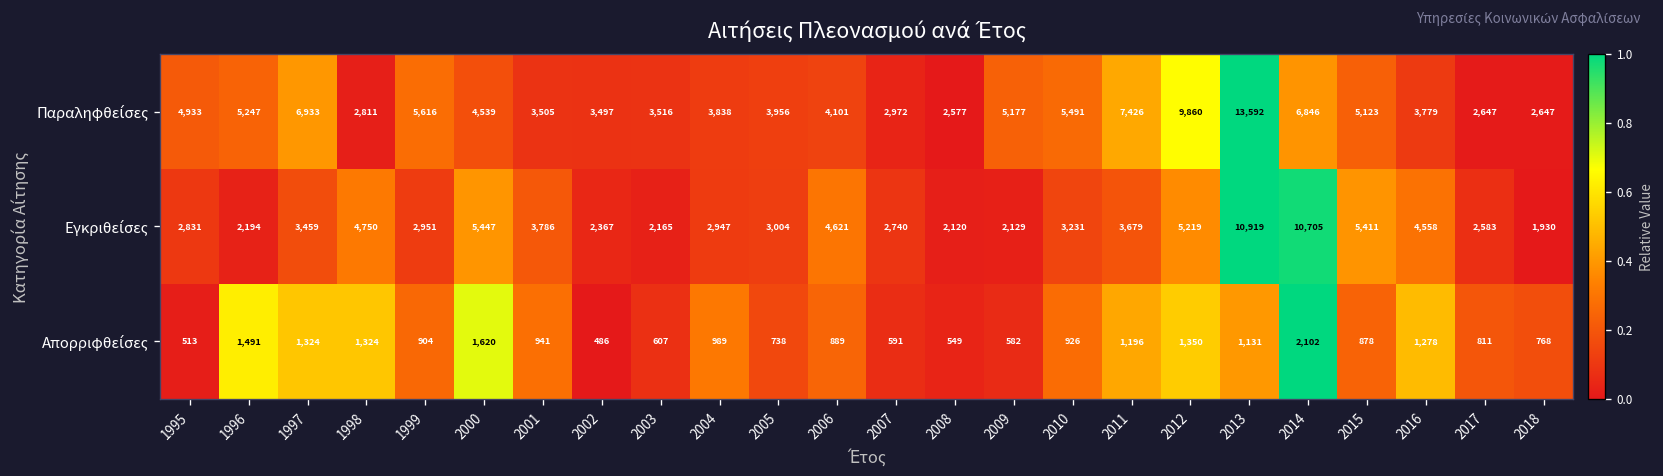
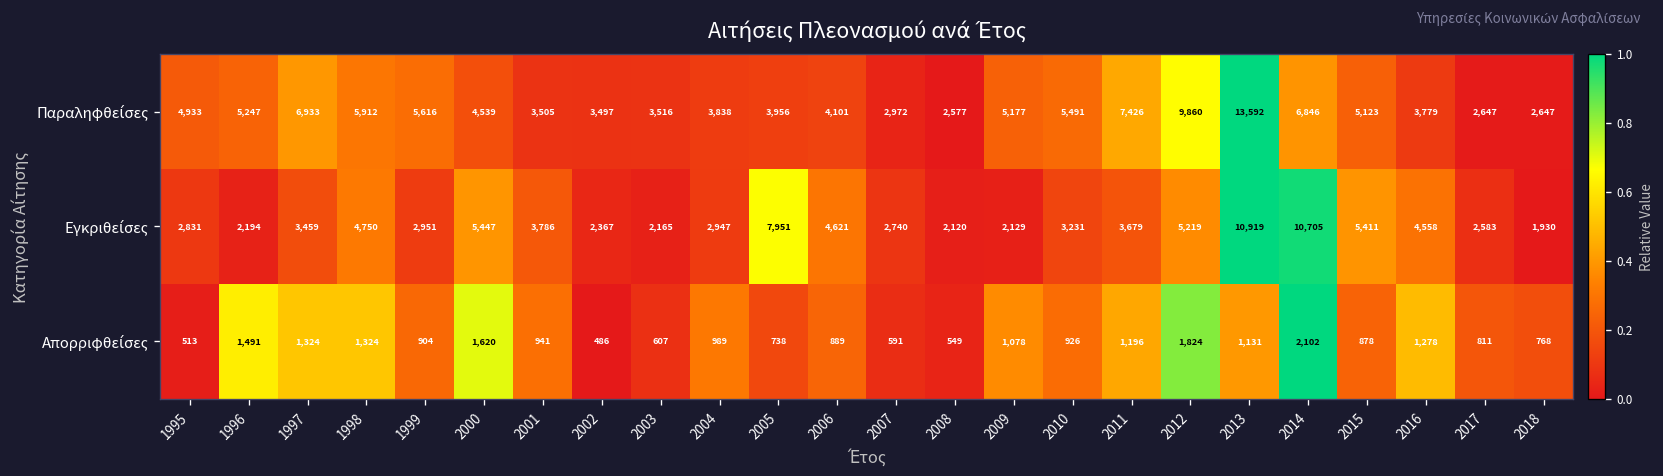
Παραληφθείσες, 1998: 2,811 -> 5,912
Εγκριθείσες, 2005: 3,004 -> 7,951
Απορριφθείσες, 2009: 582 -> 1,078
Απορριφθείσες, 2012: 1,350 -> 1,824
